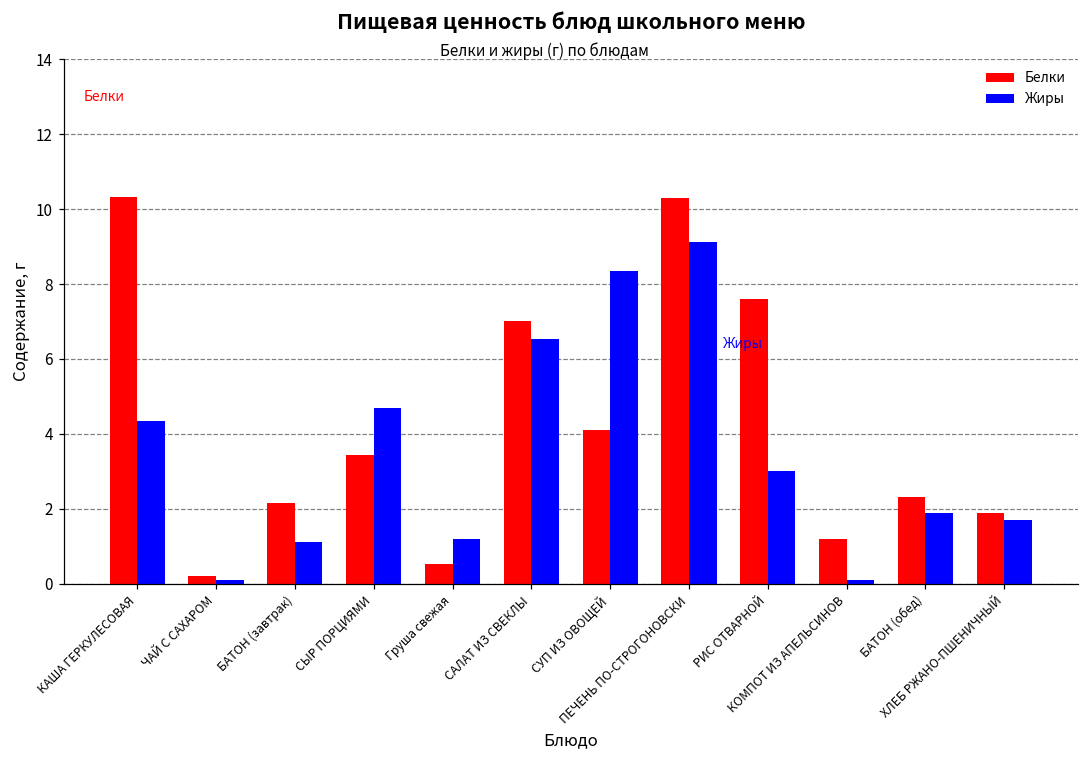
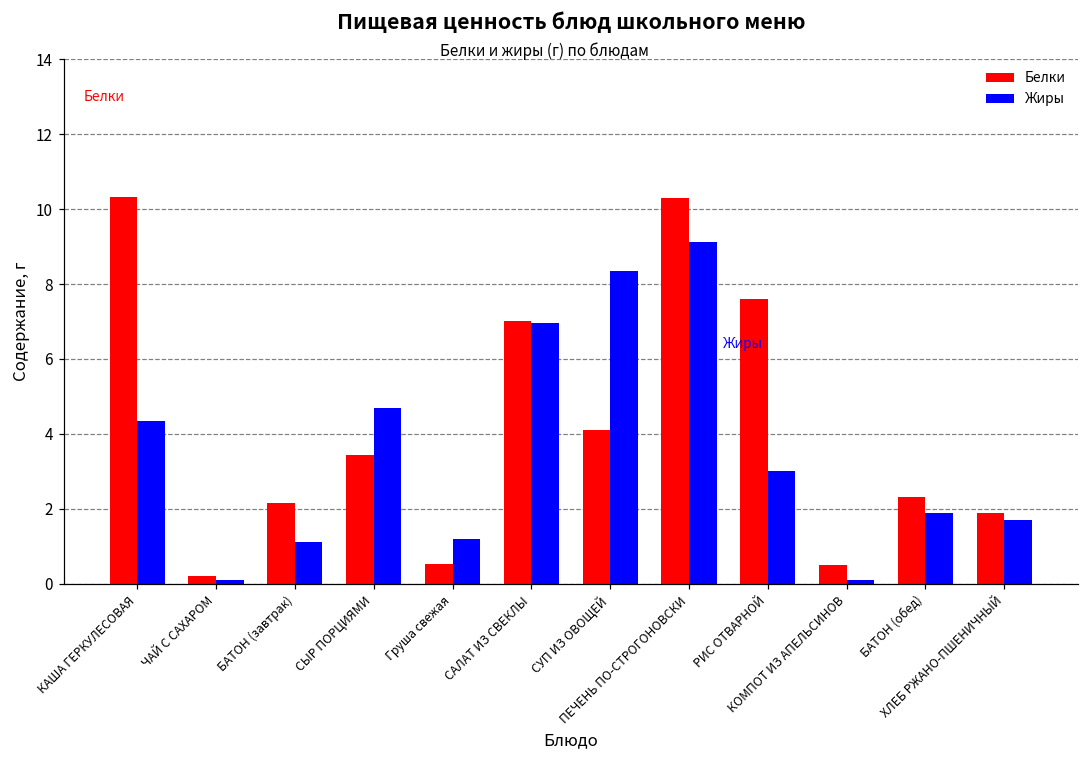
Жиры, САЛАТ ИЗ СВЕКЛЫ: 6.5 -> 7.0
Белки, КОМПОТ ИЗ АПЕЛЬСИНОВ: 1.2 -> 0.5
